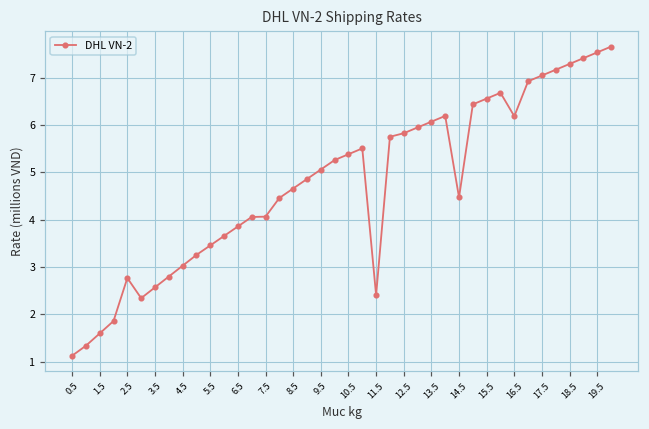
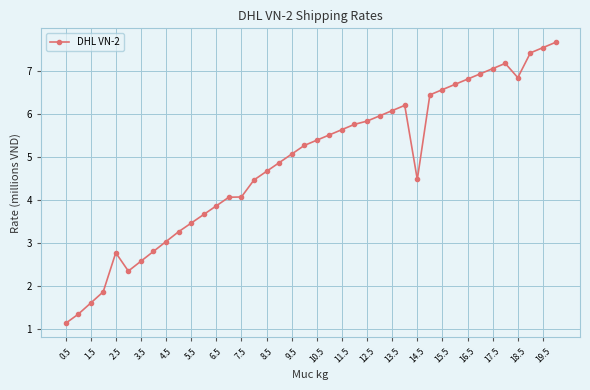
11.5: 2.4 -> 5.6
16.5: 6.2 -> 6.8
18.5: 7.3 -> 6.8
